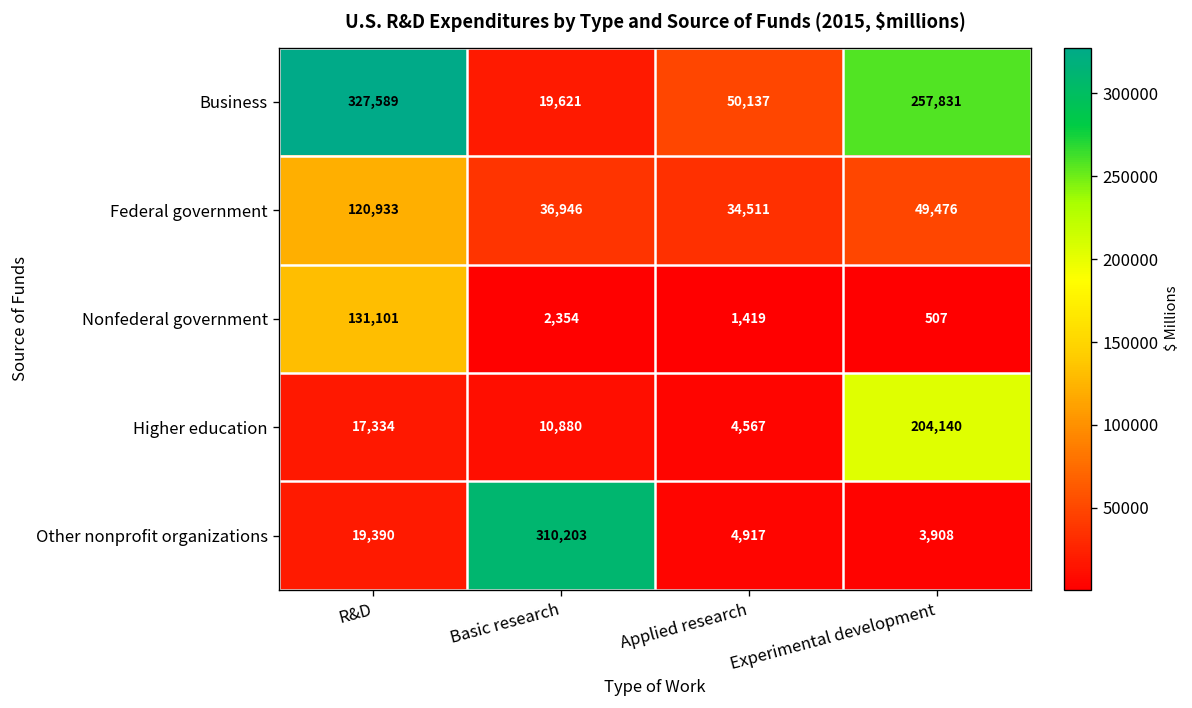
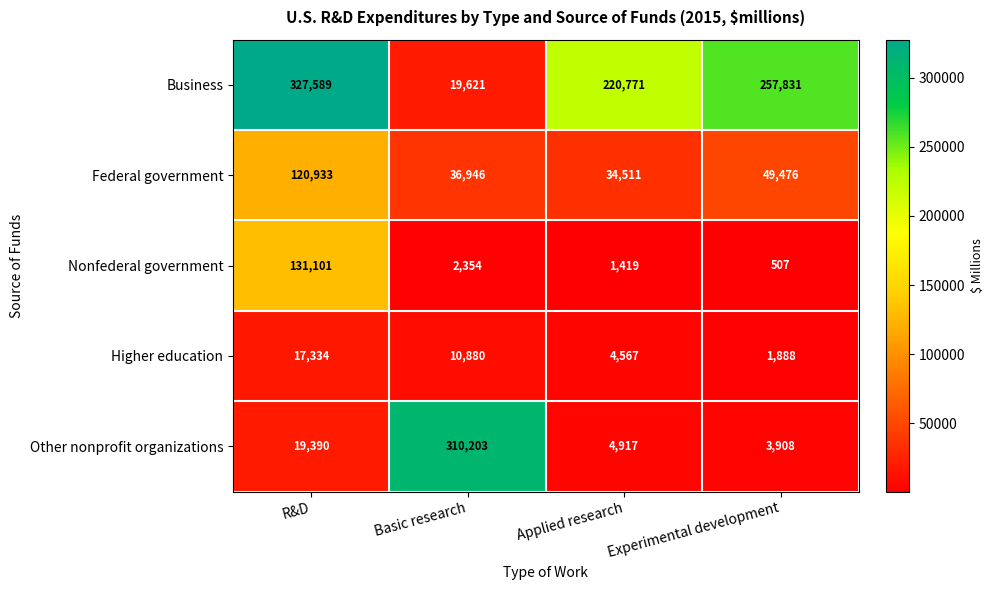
Business, Applied research: 50,137 -> 220,771
Higher education, Experimental development: 204,140 -> 1,888
